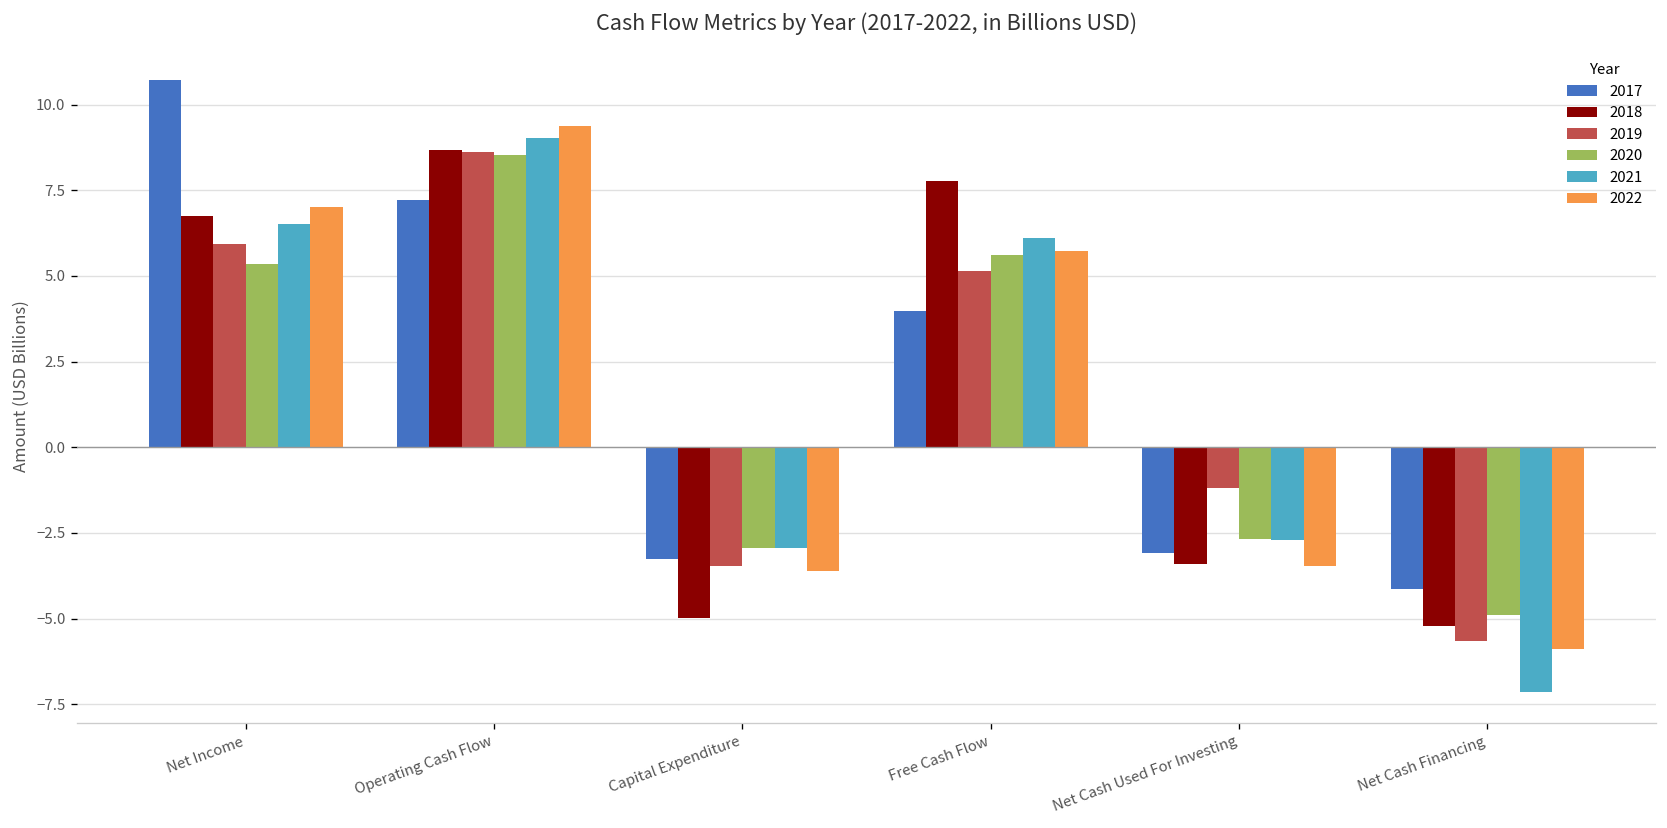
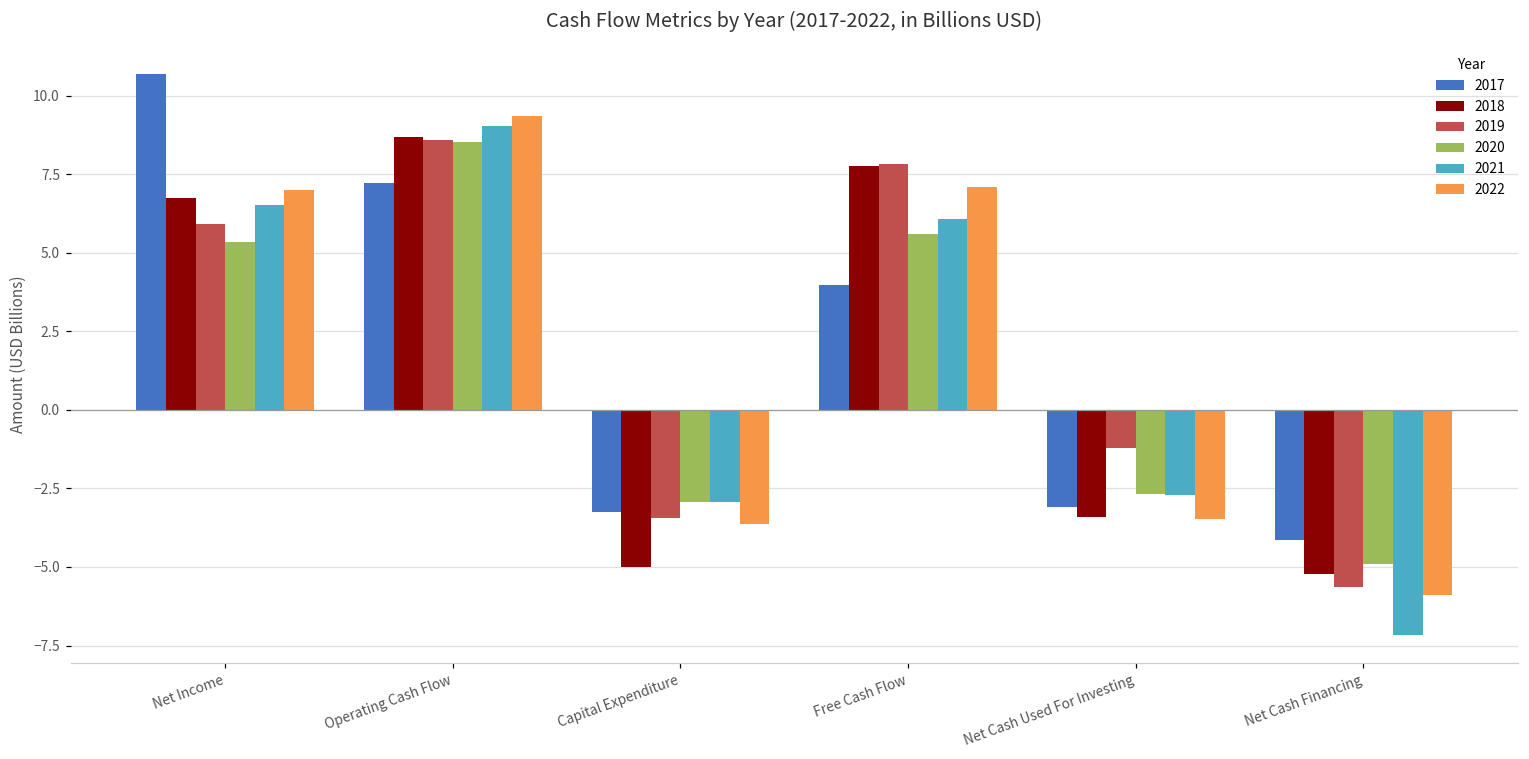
2019, Free Cash Flow: 5.2 -> 7.8
2022, Free Cash Flow: 5.7 -> 7.1
